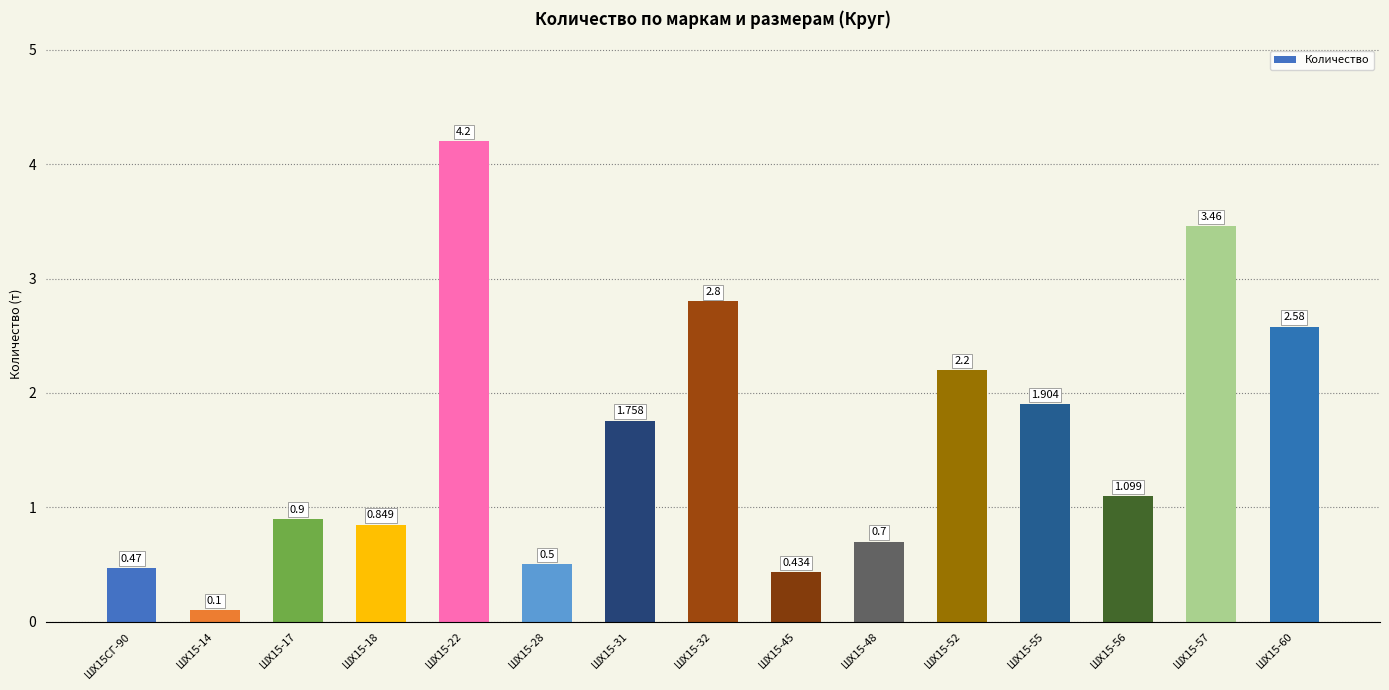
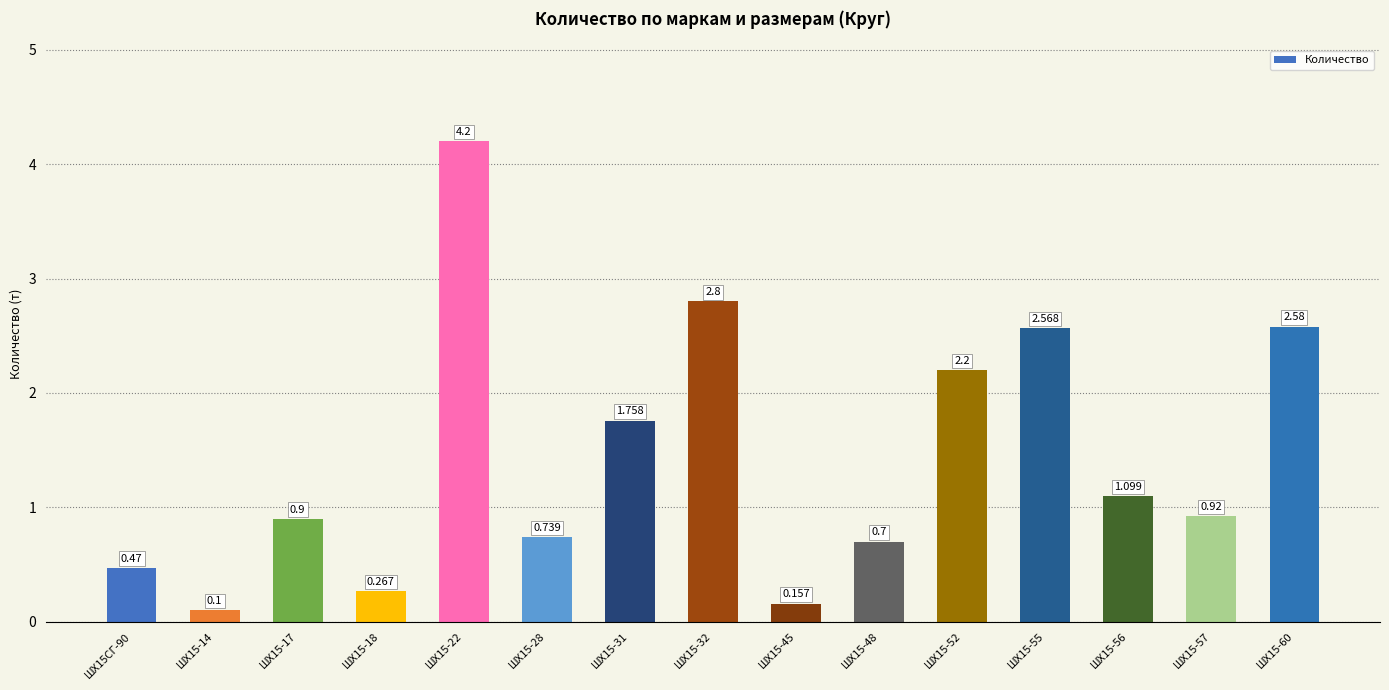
ШХ15-18: 0.849 -> 0.267
ШХ15-28: 0.5 -> 0.739
ШХ15-45: 0.434 -> 0.157
ШХ15-55: 1.904 -> 2.568
ШХ15-57: 3.46 -> 0.92
